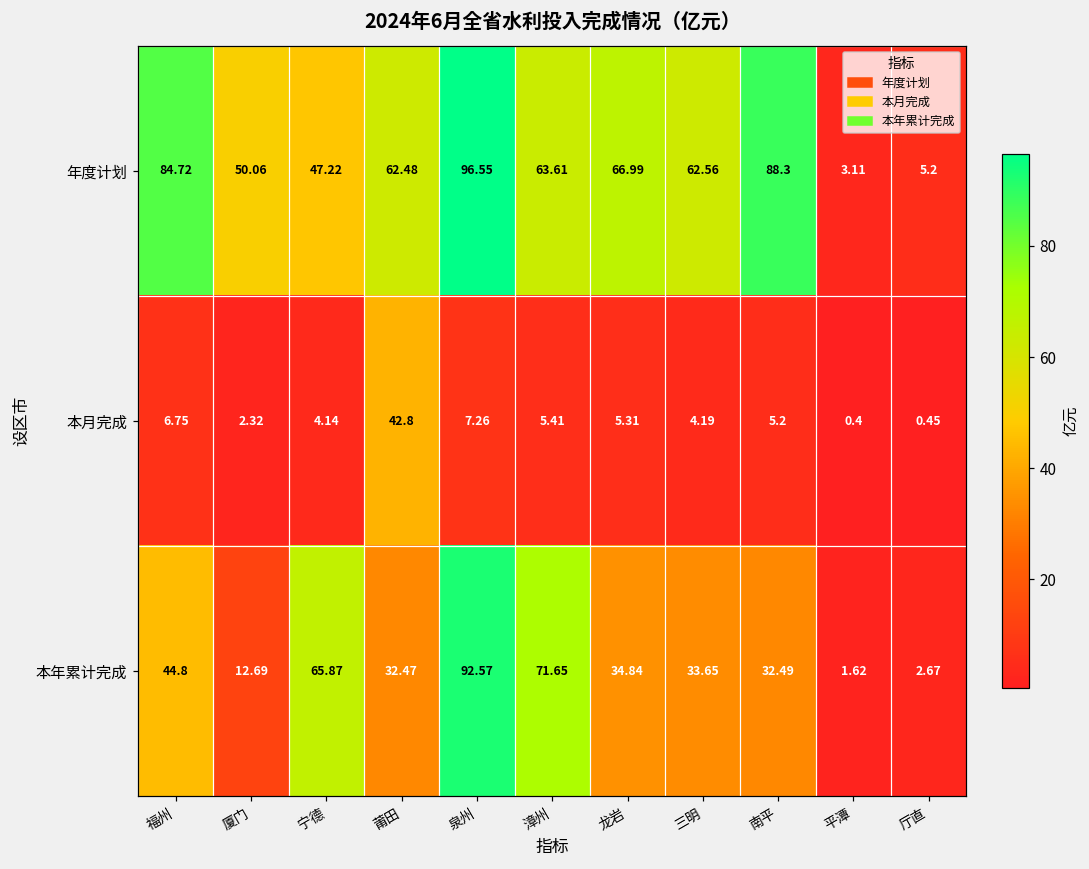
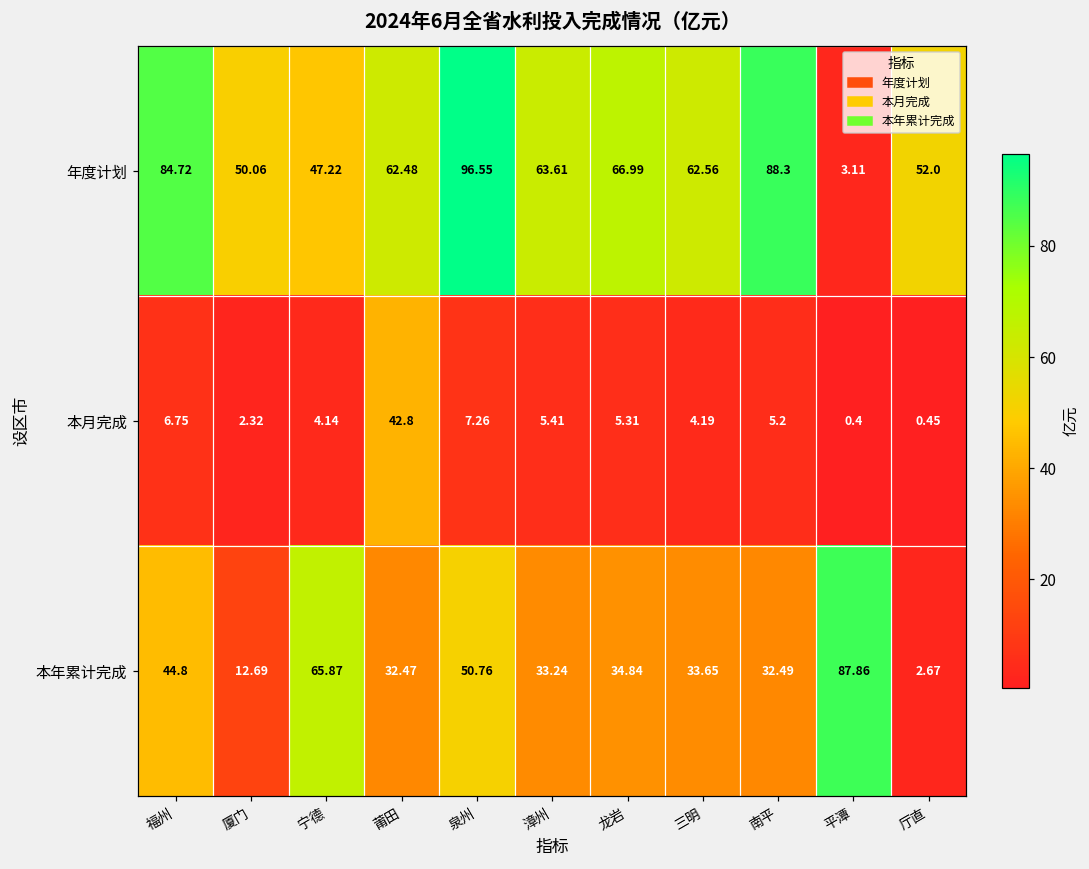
年度计划, 厅直: 5.2 -> 52.0
本年累计完成, 泉州: 92.57 -> 50.76
本年累计完成, 漳州: 71.65 -> 33.24
本年累计完成, 平潭: 1.62 -> 87.86
